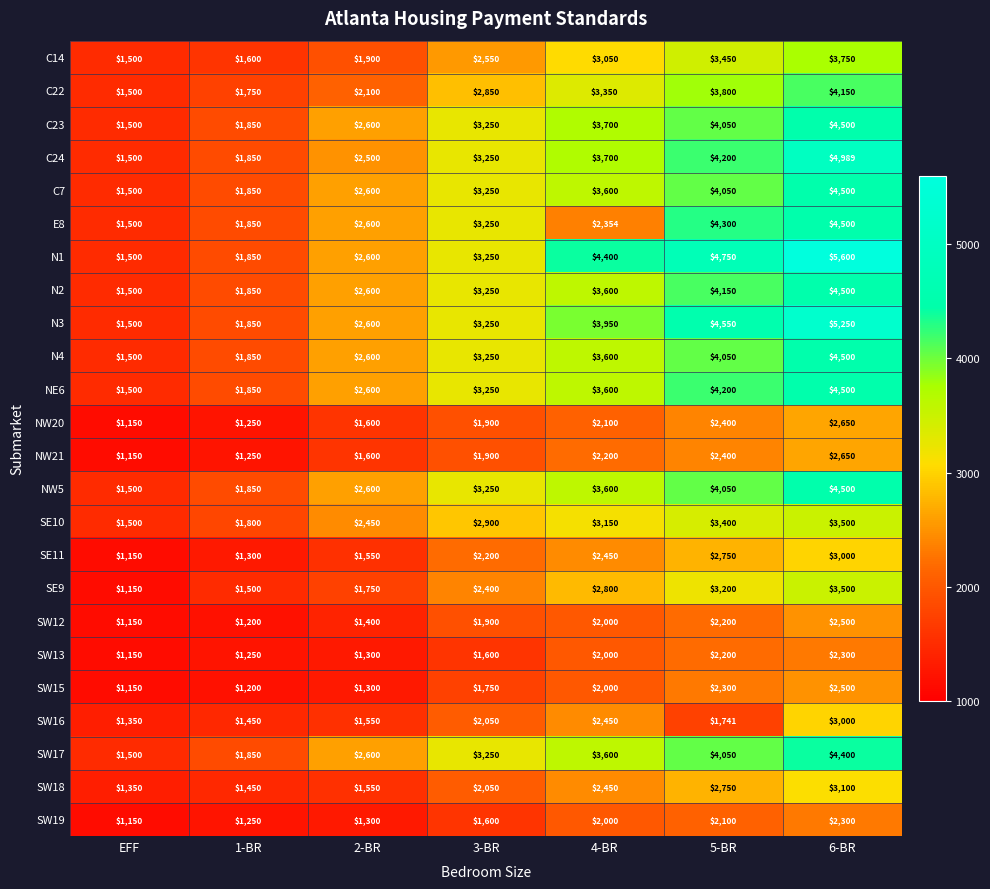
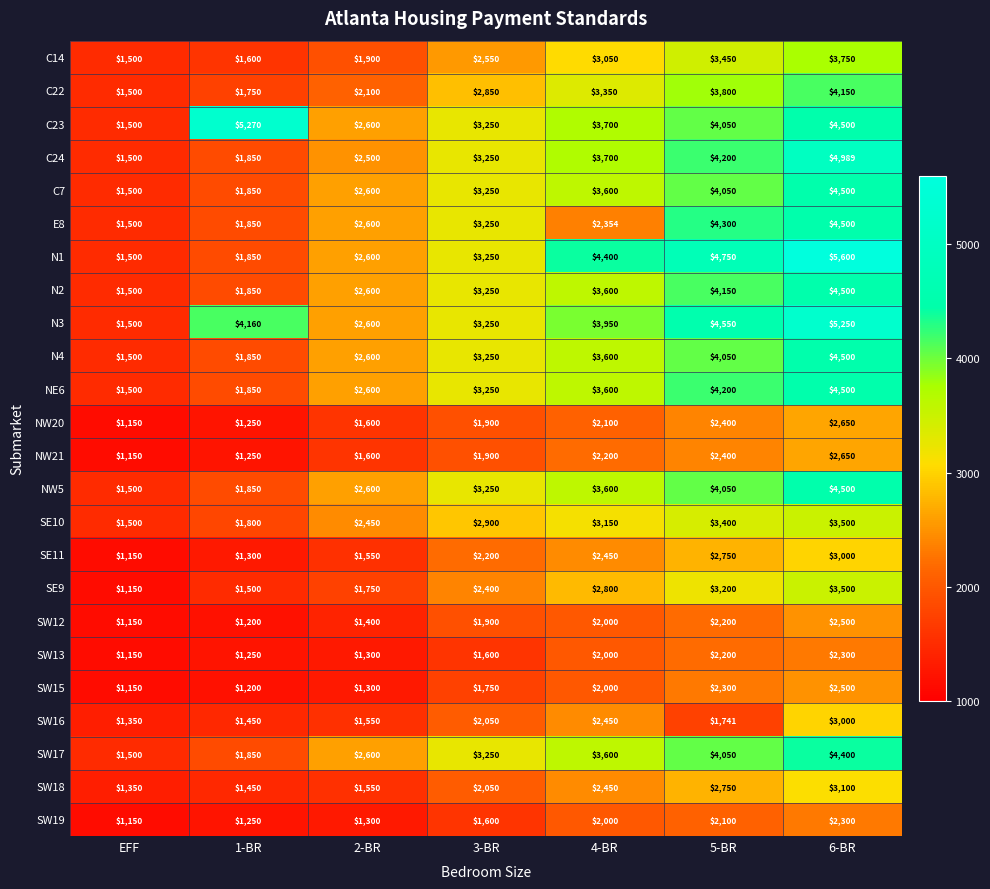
C23, 1-BR: $1,850 -> $5,270
N3, 1-BR: $1,850 -> $4,160
